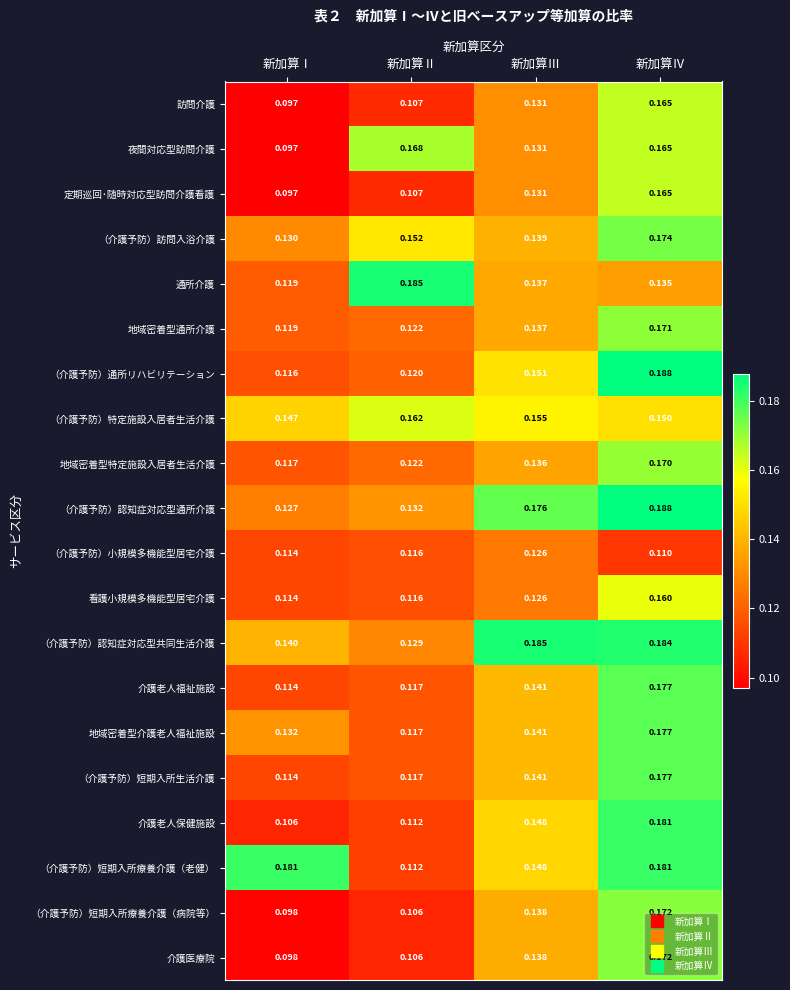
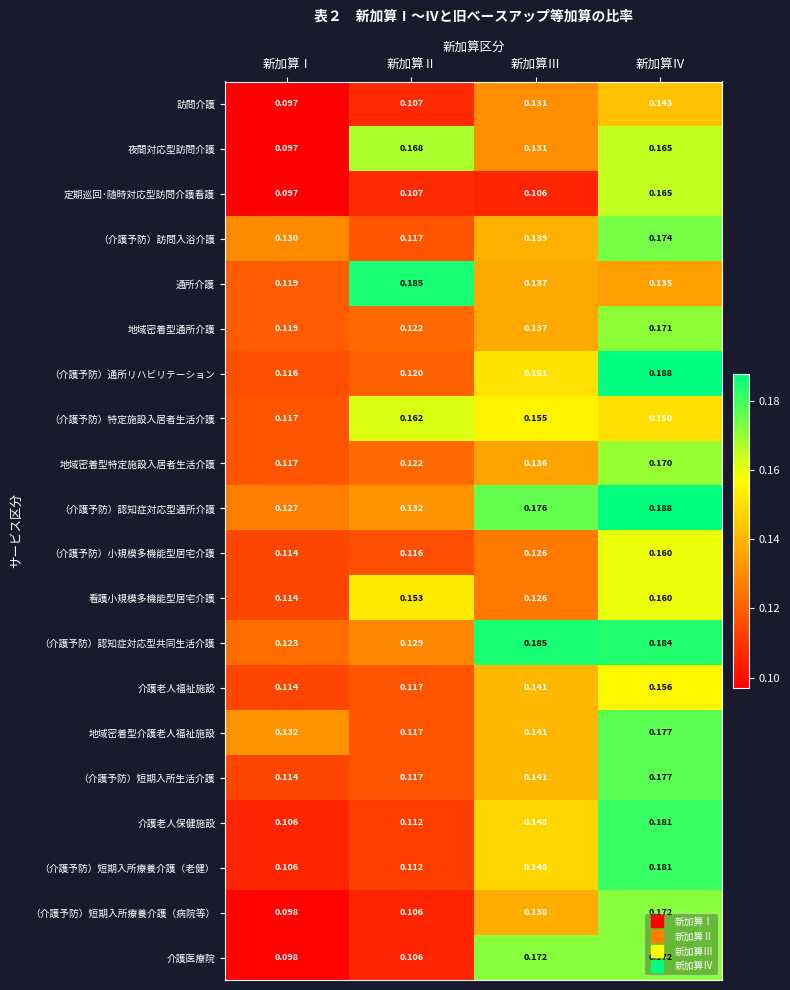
訪問介護, 新加算Ⅳ: 0.165 -> 0.143
定期巡回･随時対応型訪問介護看護, 新加算Ⅲ: 0.131 -> 0.106
（介護予防）訪問入浴介護, 新加算Ⅱ: 0.152 -> 0.117
（介護予防）特定施設入居者生活介護, 新加算Ⅰ: 0.147 -> 0.117
（介護予防）小規模多機能型居宅介護, 新加算Ⅳ: 0.110 -> 0.160
看護小規模多機能型居宅介護, 新加算Ⅱ: 0.116 -> 0.153
（介護予防）認知症対応型共同生活介護, 新加算Ⅰ: 0.140 -> 0.123
介護老人福祉施設, 新加算Ⅳ: 0.177 -> 0.156
（介護予防）短期入所療養介護（老健）, 新加算Ⅰ: 0.181 -> 0.106
介護医療院, 新加算Ⅲ: 0.138 -> 0.172
